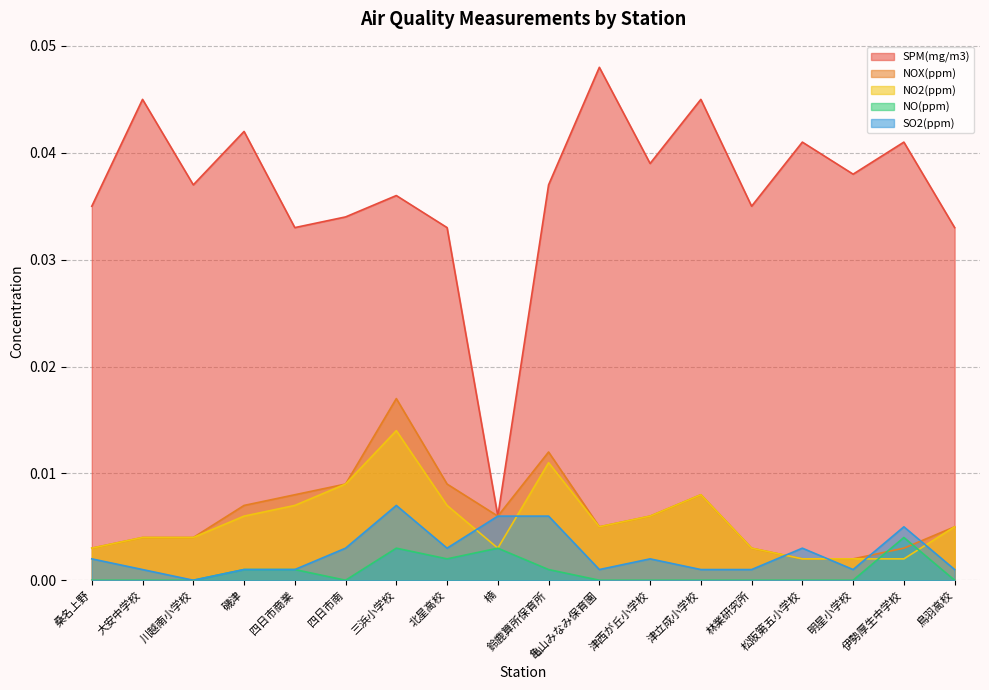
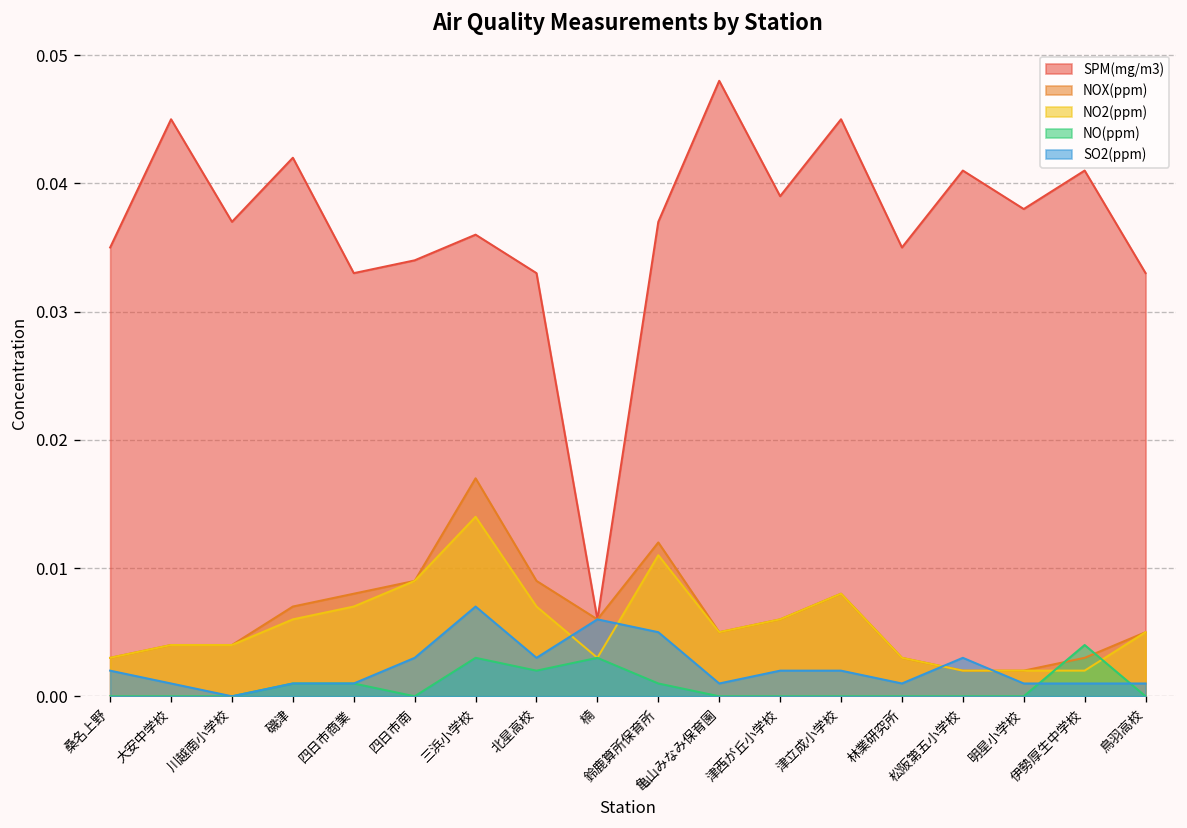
SO2(ppm), 鈴鹿算所保育所: 0.006 -> 0.005
SO2(ppm), 津立成小学校: 0.001 -> 0.002
SO2(ppm), 伊勢厚生中学校: 0.005 -> 0.001
